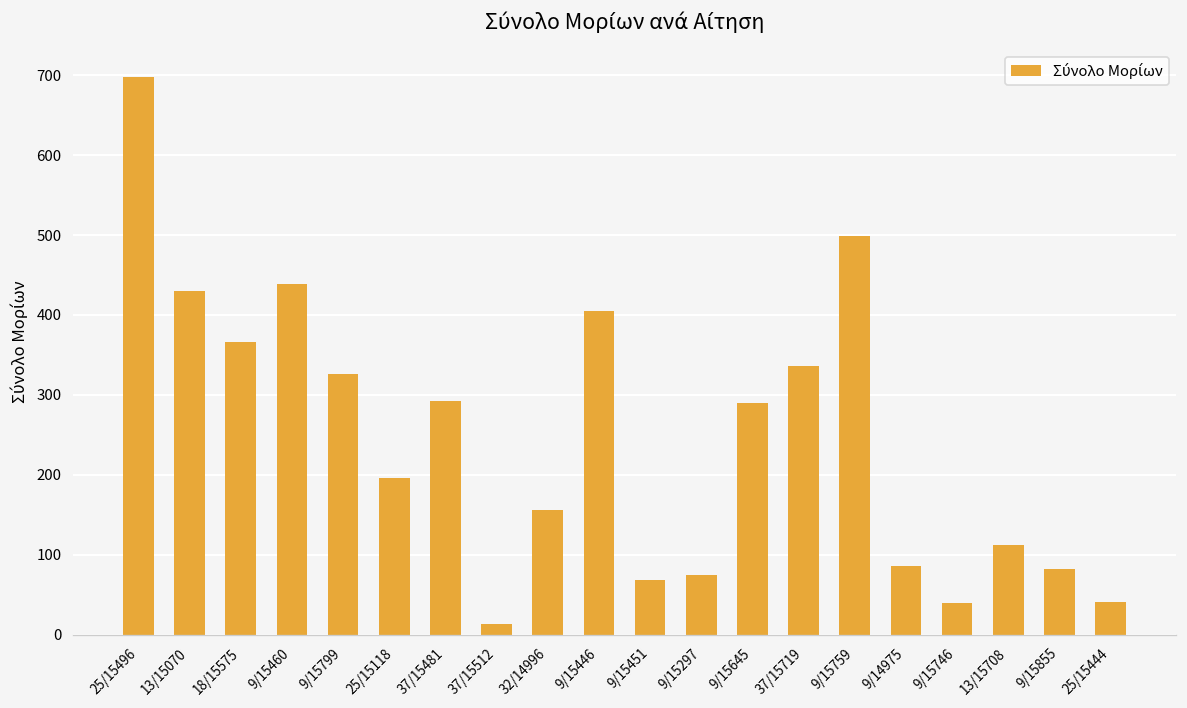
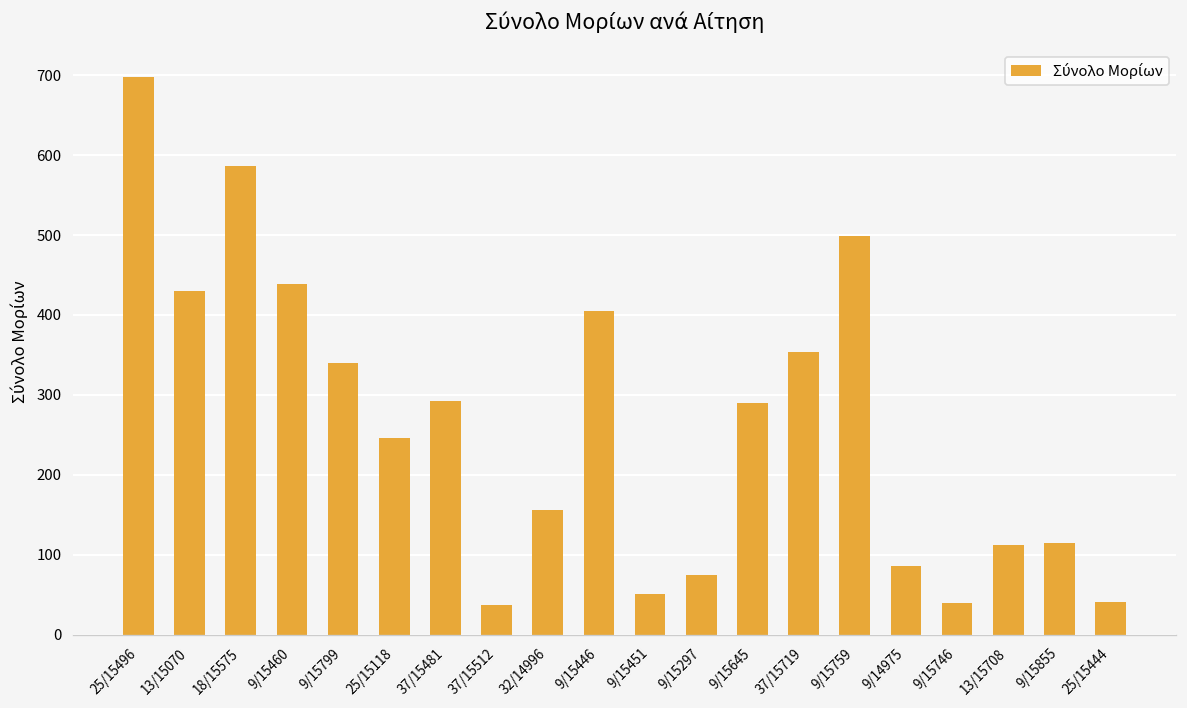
18/15575: 370 -> 590
9/15799: 330 -> 340
25/15118: 200 -> 250
37/15512: 10 -> 40
9/15451: 70 -> 50
37/15719: 340 -> 350
9/15855: 80 -> 120
